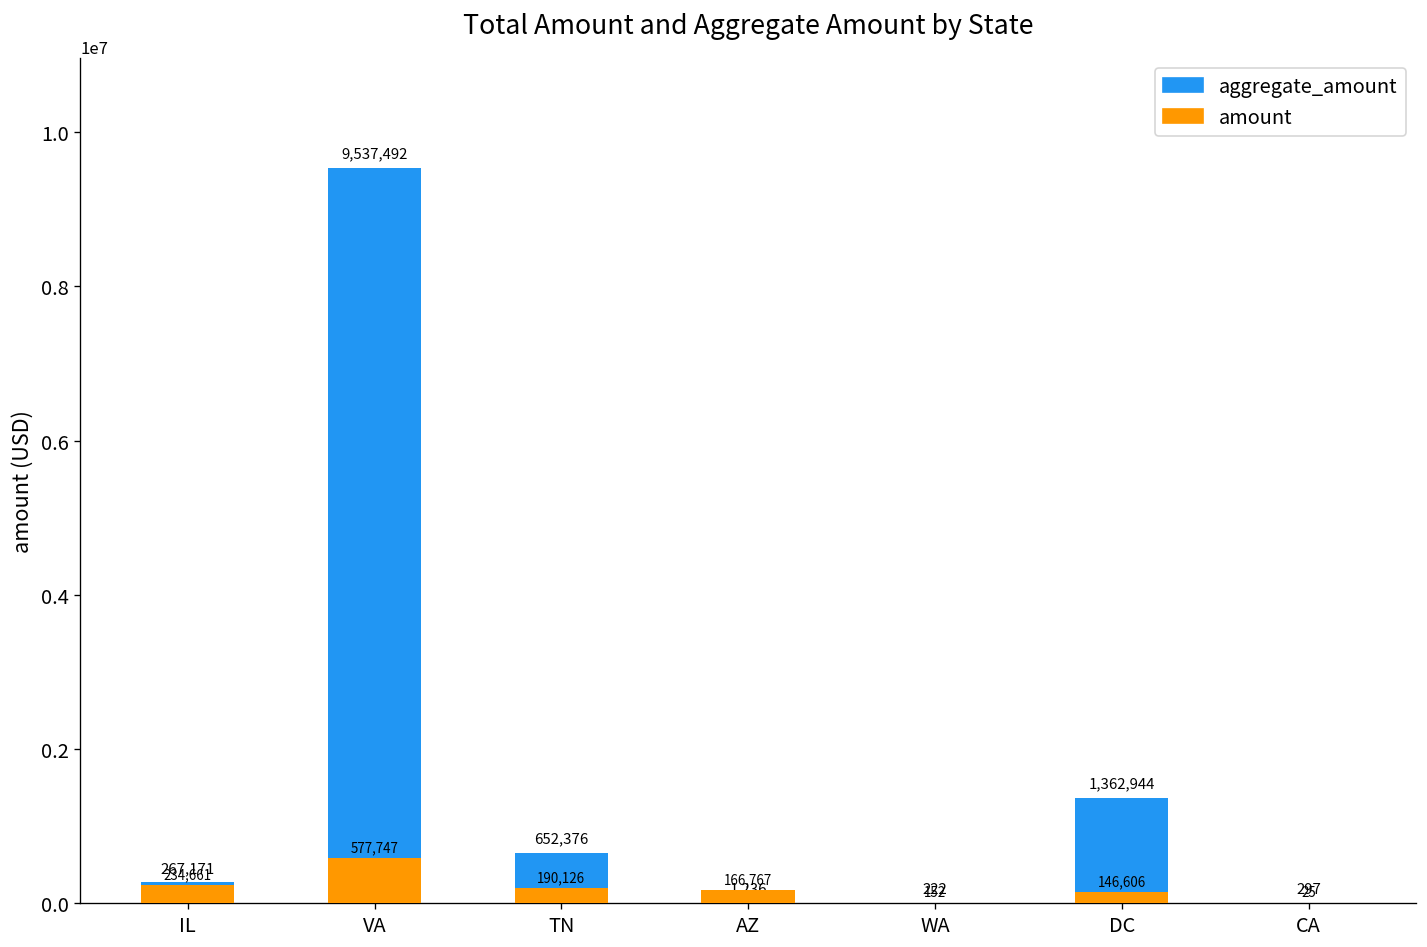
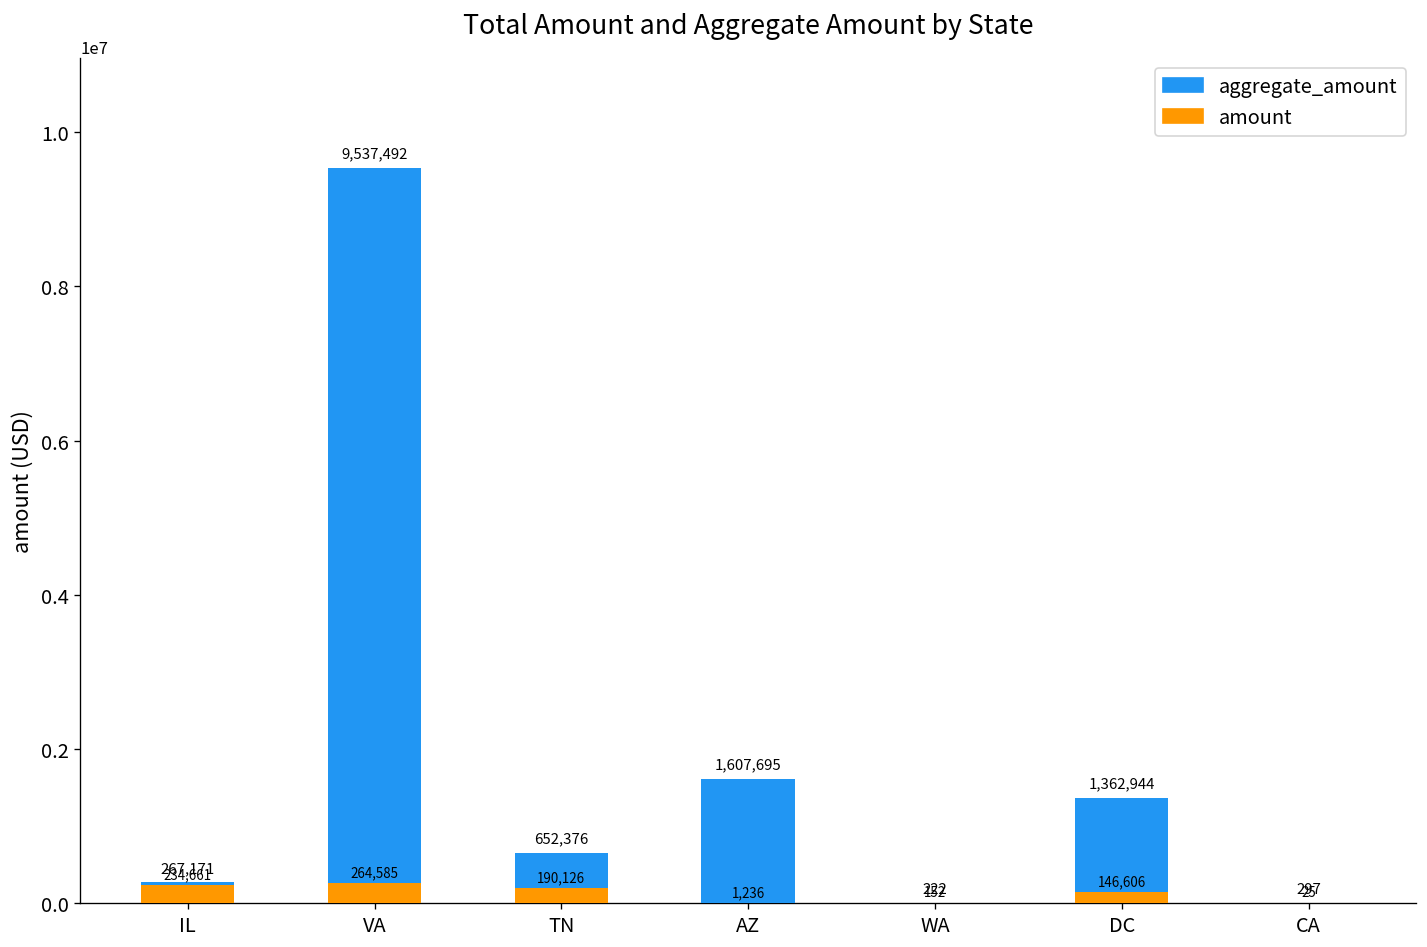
amount, VA: 577,747 -> 264,585
aggregate_amount, AZ: 1,236 -> 1,607,695
amount, AZ: 166,767 -> 1,236
